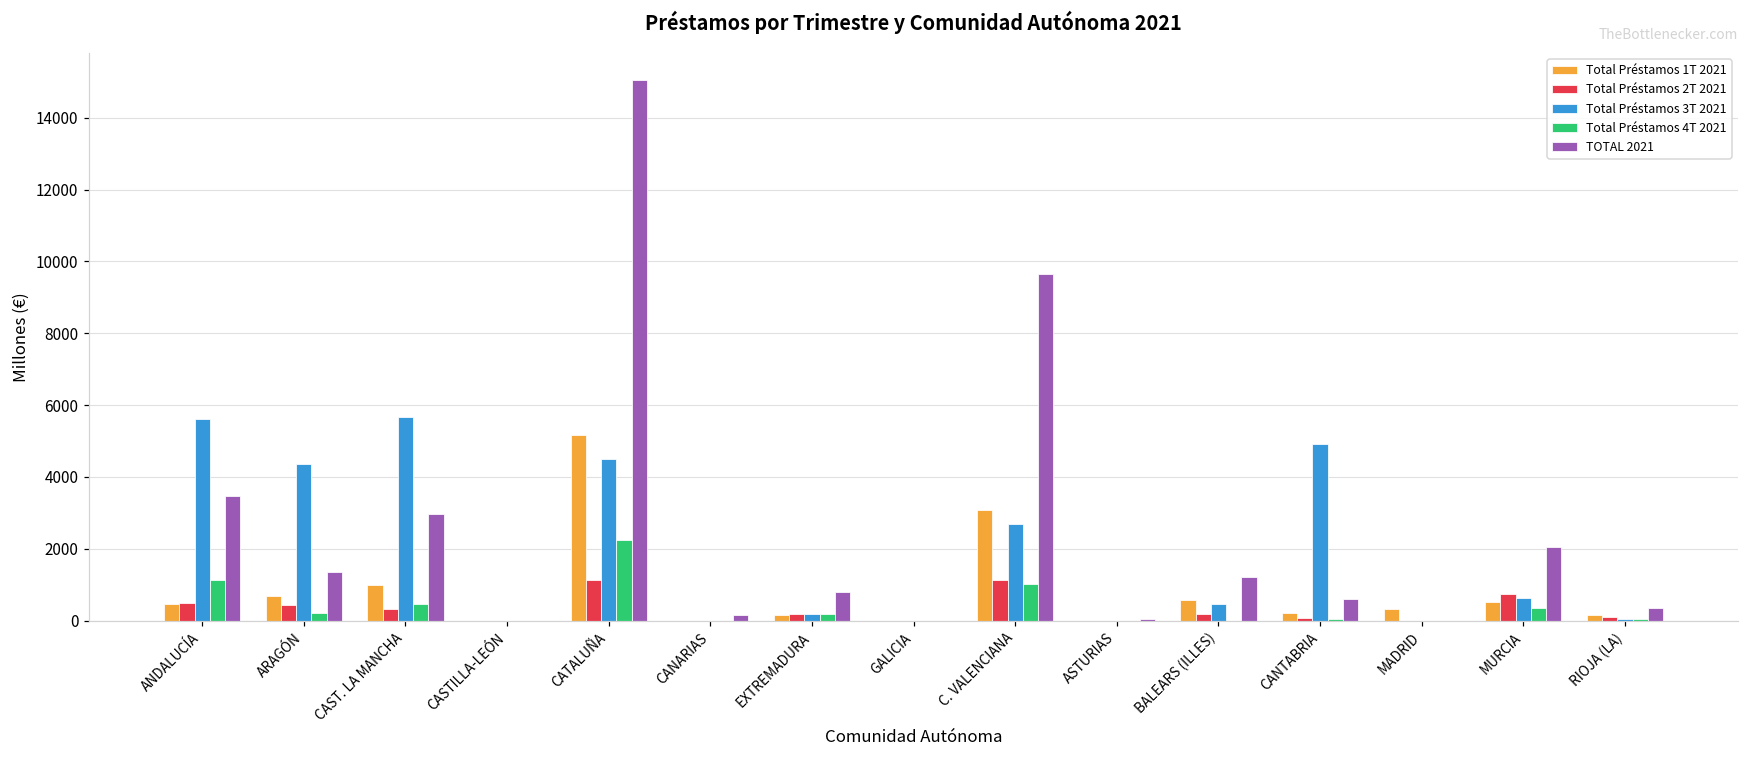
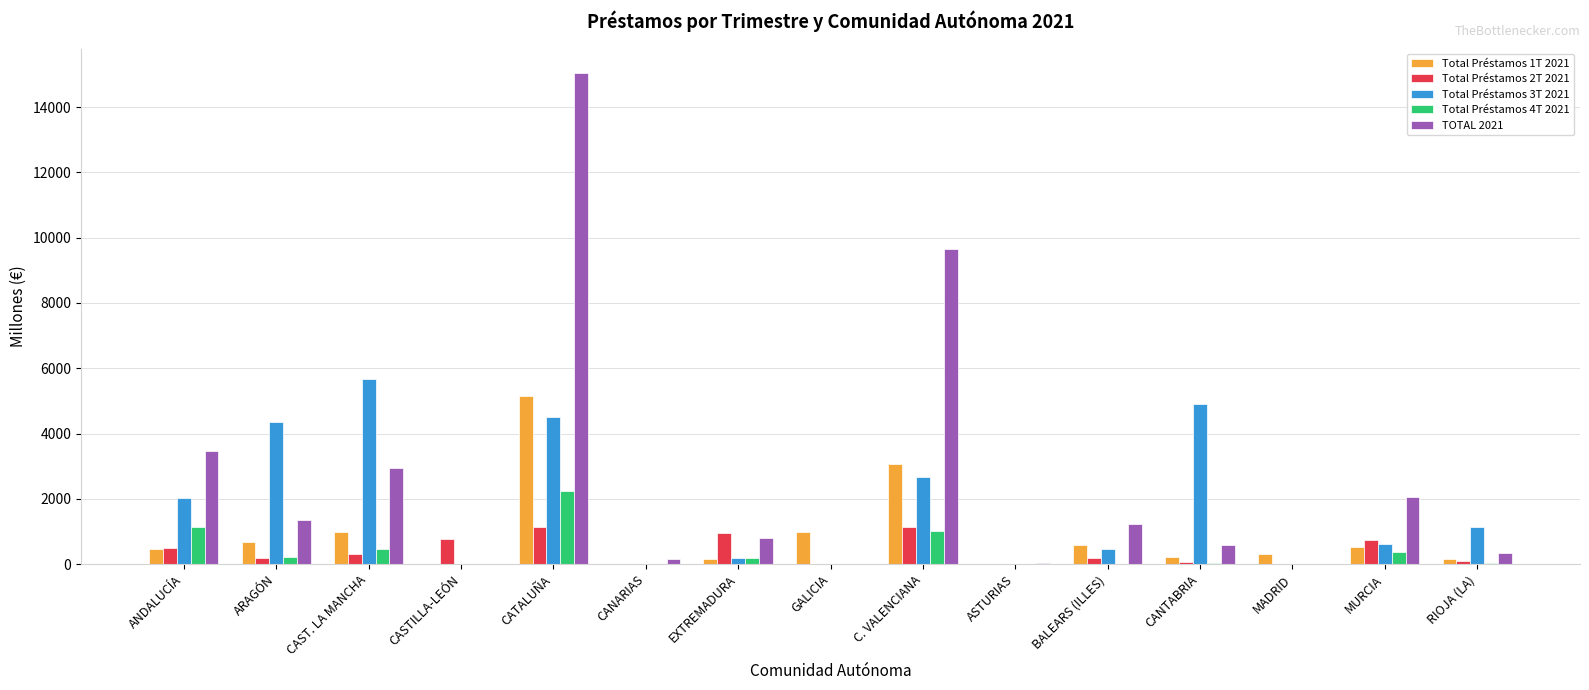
Total Préstamos 3T 2021, ANDALUCÍA: 5600 -> 2000
Total Préstamos 2T 2021, ARAGÓN: 400 -> 200
Total Préstamos 2T 2021, CASTILLA-LEÓN: 0 -> 800
Total Préstamos 2T 2021, EXTREMADURA: 200 -> 900
Total Préstamos 1T 2021, GALICIA: 0 -> 1000
Total Préstamos 3T 2021, RIOJA (LA): 0 -> 1100
